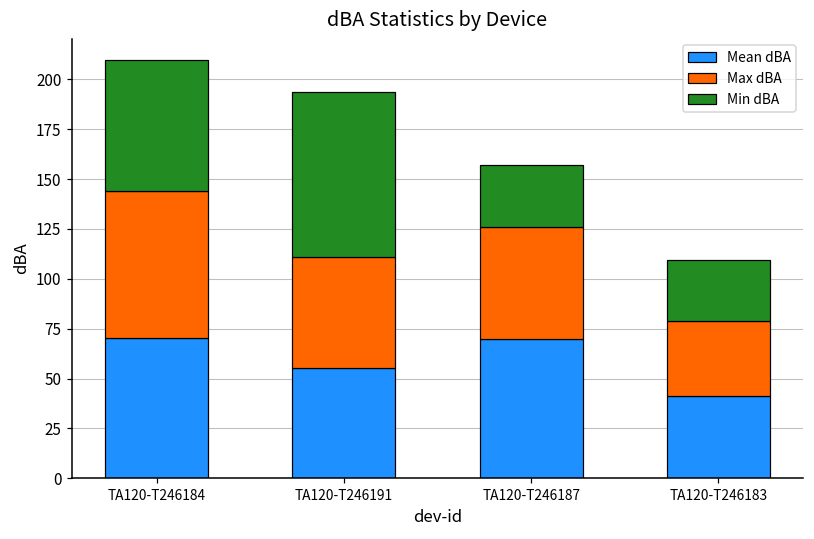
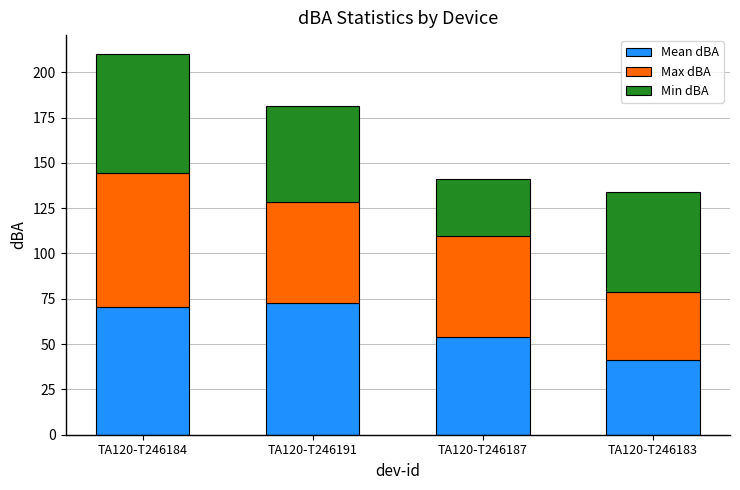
Mean dBA, TA120-T246191: 55 -> 73
Min dBA, TA120-T246191: 83 -> 53
Mean dBA, TA120-T246187: 70 -> 54
Min dBA, TA120-T246183: 31 -> 56
